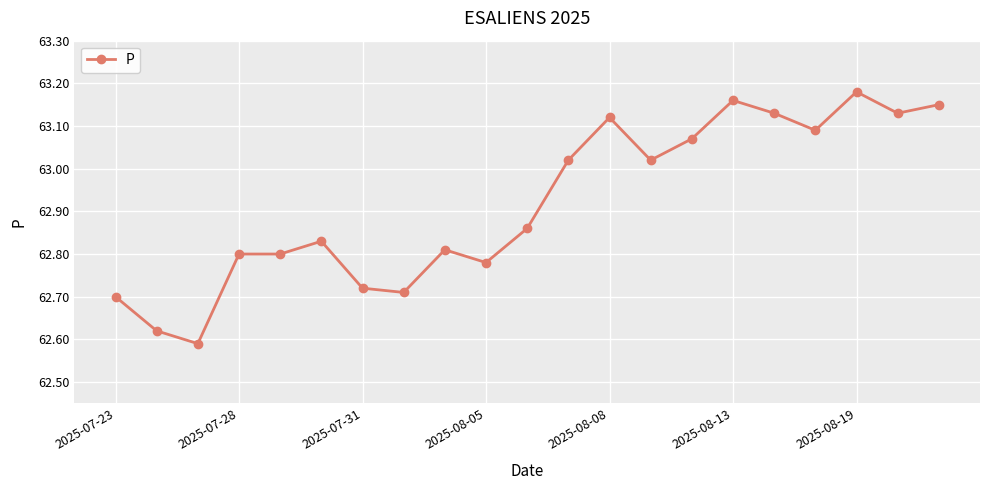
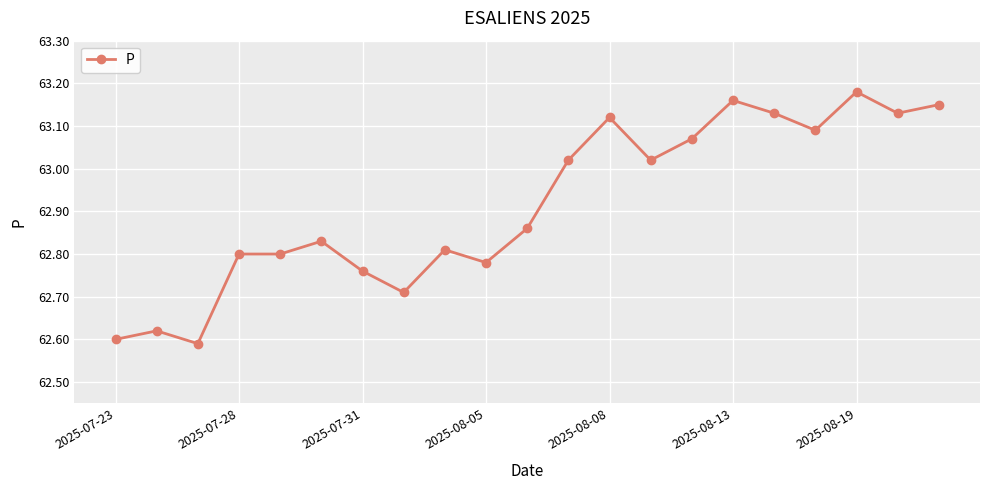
2025-07-23: 62.7 -> 62.6
2025-07-31: 62.72 -> 62.76
